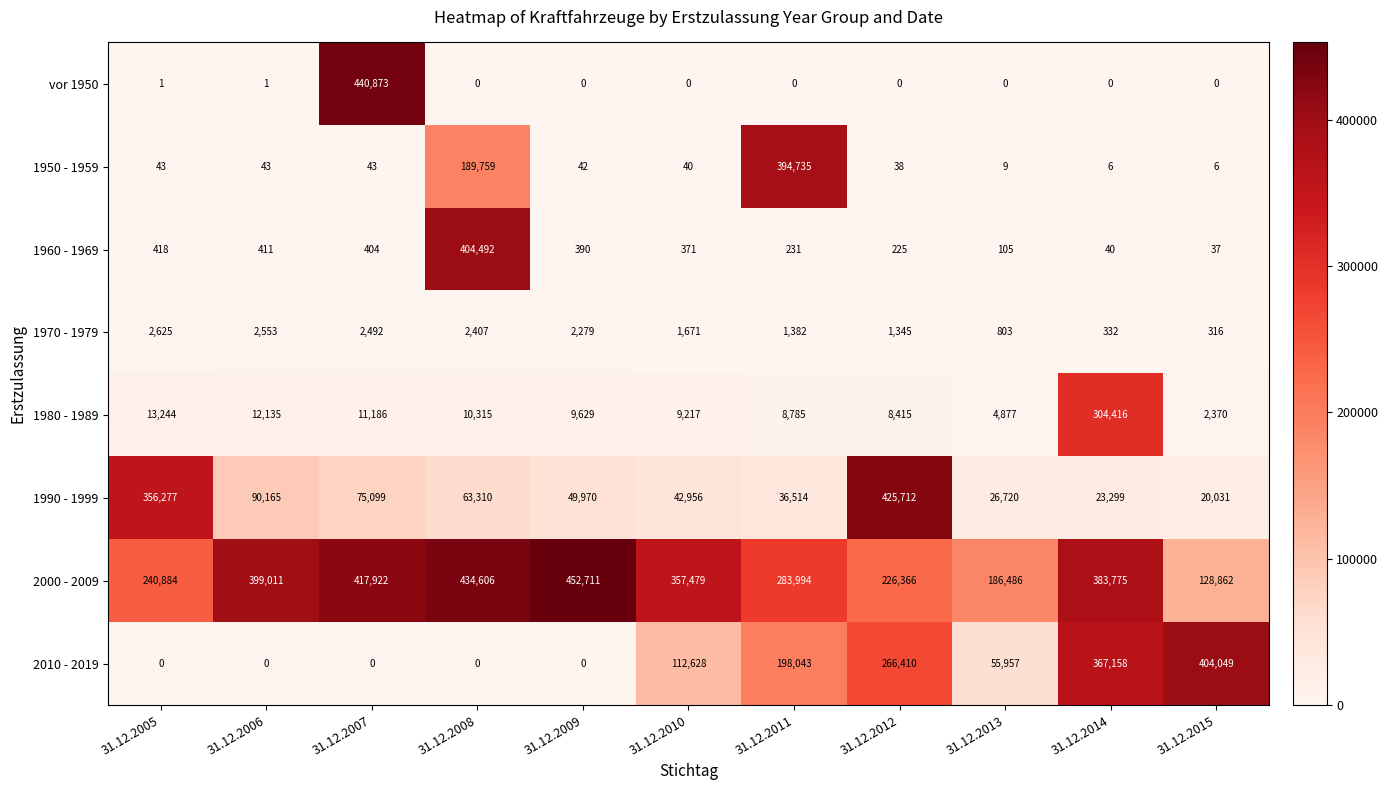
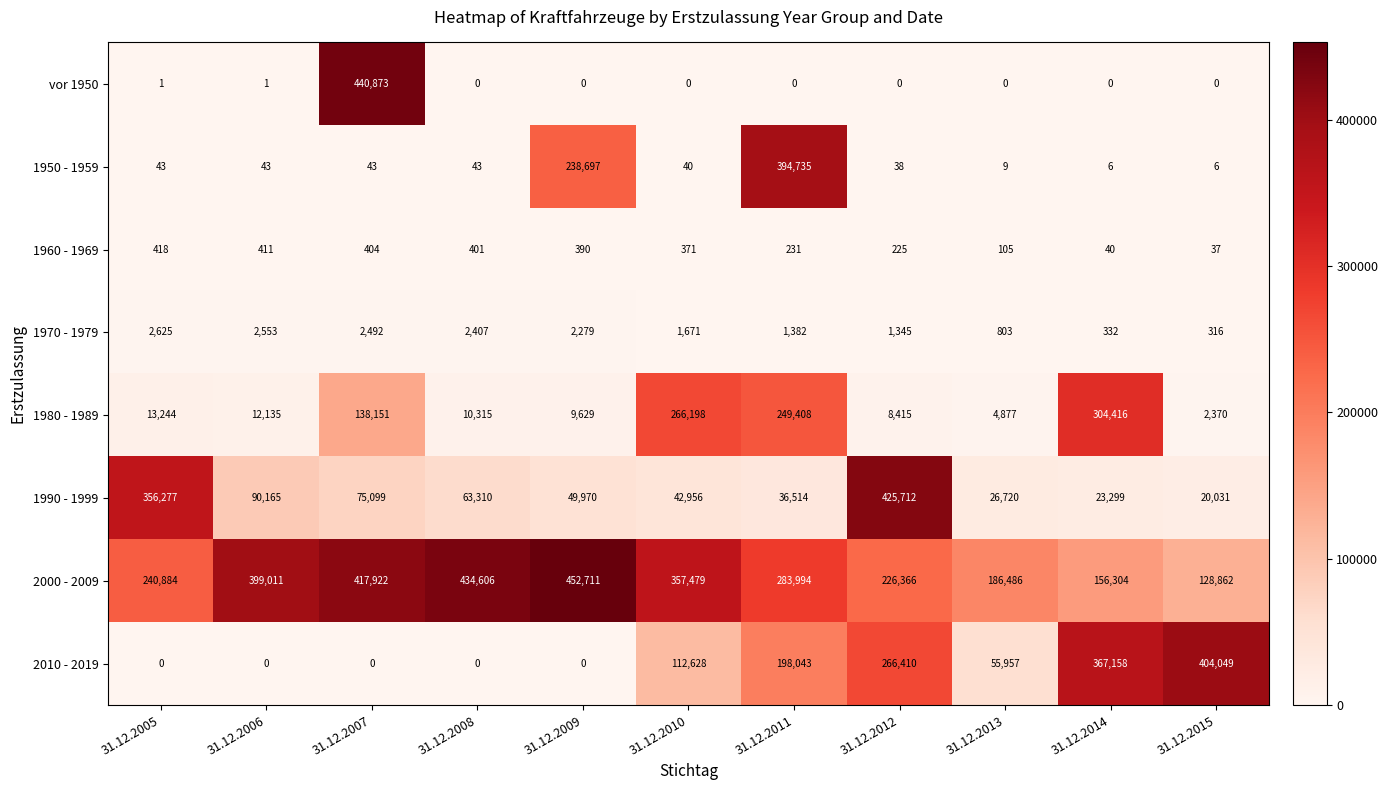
1950 - 1959, 31.12.2008: 189,759 -> 43
1950 - 1959, 31.12.2009: 42 -> 238,697
1960 - 1969, 31.12.2008: 404,492 -> 401
1980 - 1989, 31.12.2007: 11,186 -> 138,151
1980 - 1989, 31.12.2010: 9,217 -> 266,198
1980 - 1989, 31.12.2011: 8,785 -> 249,408
2000 - 2009, 31.12.2014: 383,775 -> 156,304
